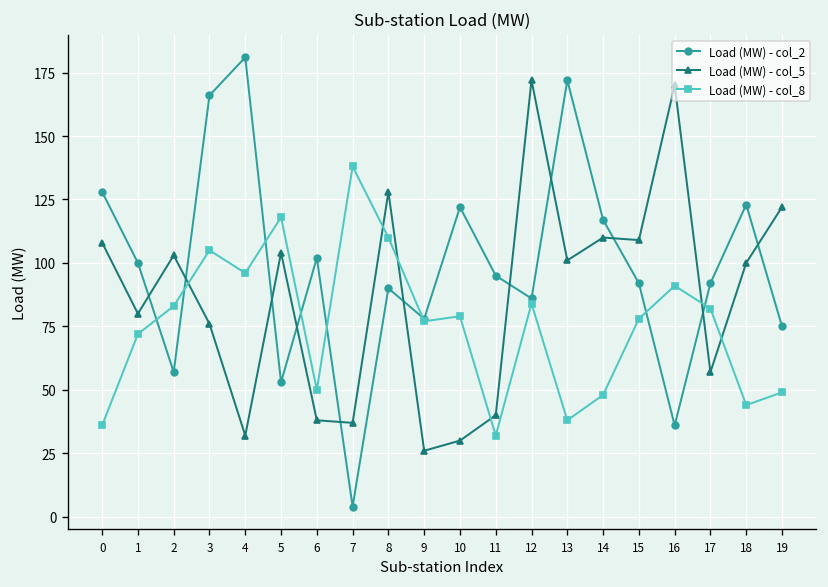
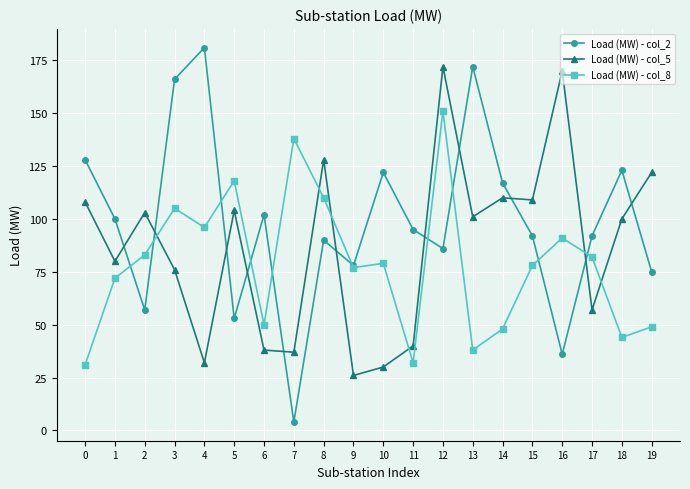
Load (MW) - col_8, 0: 36 -> 31
Load (MW) - col_8, 12: 84 -> 151
